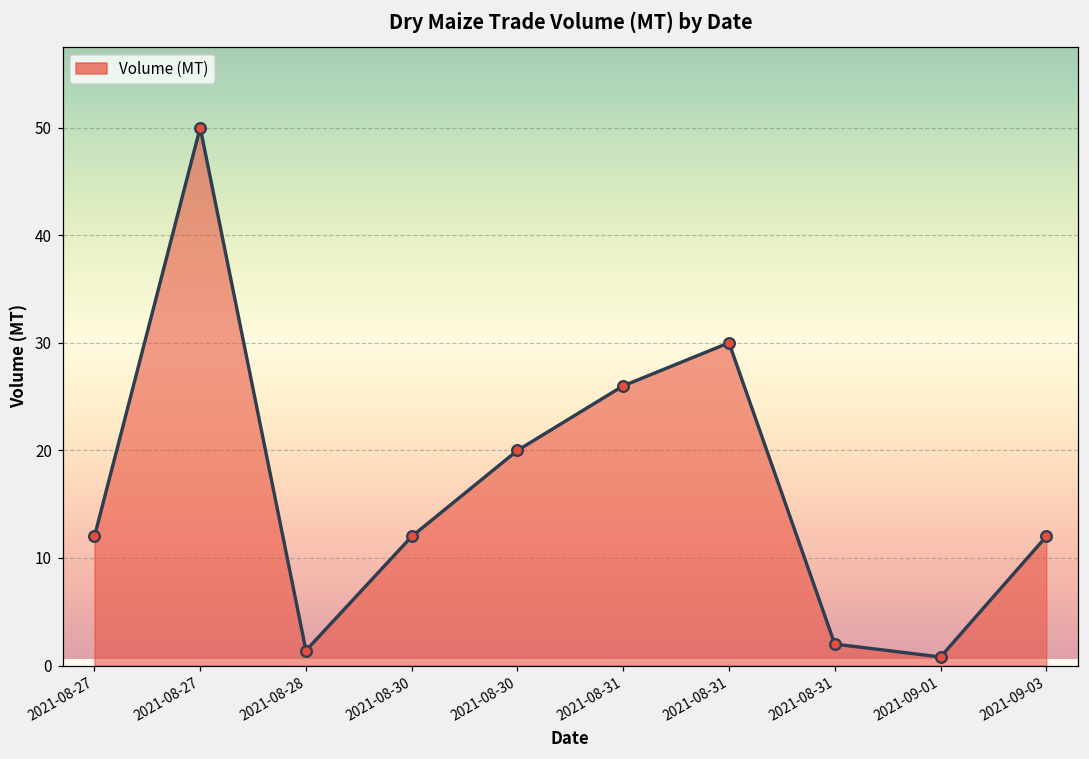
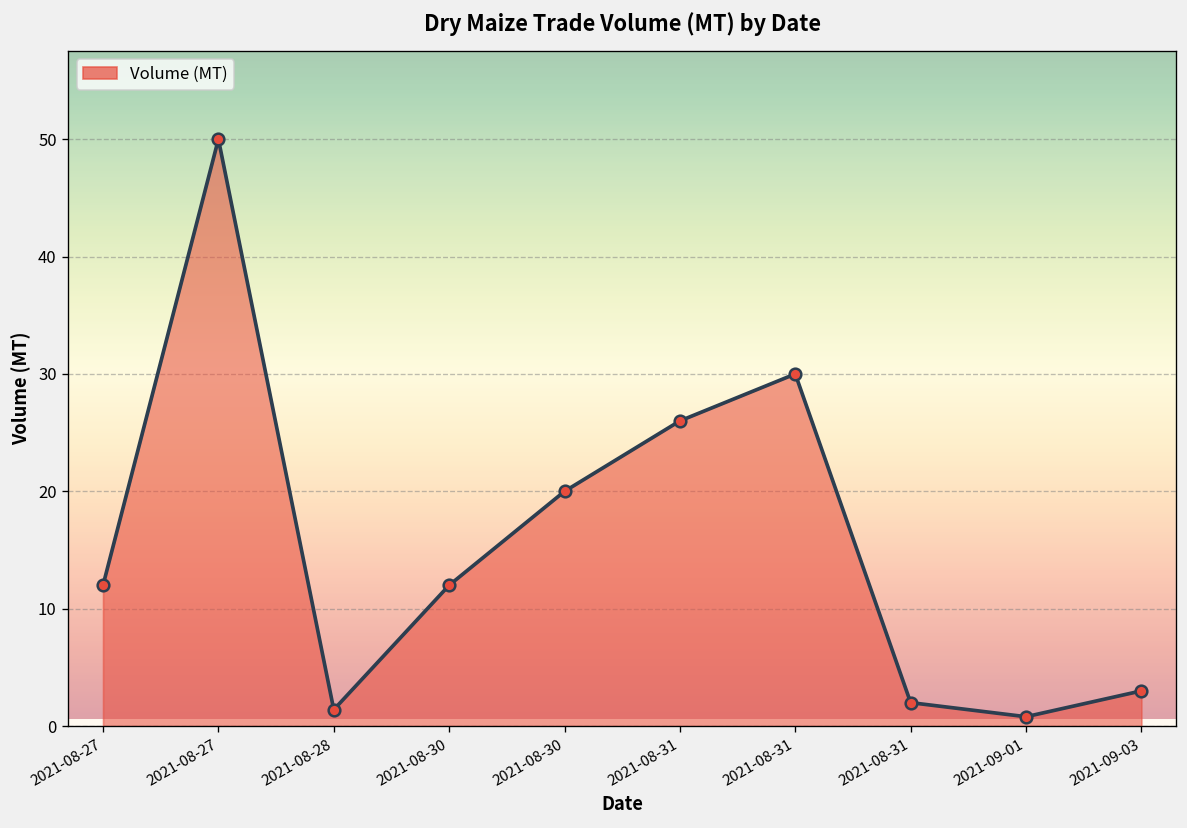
2021-09-03: 12 -> 3
